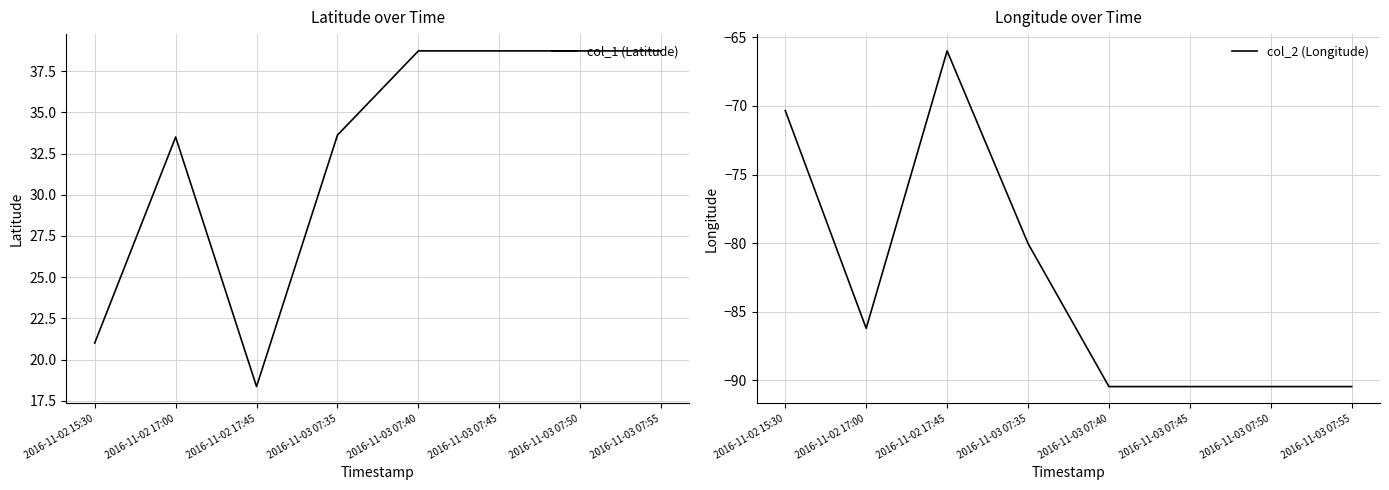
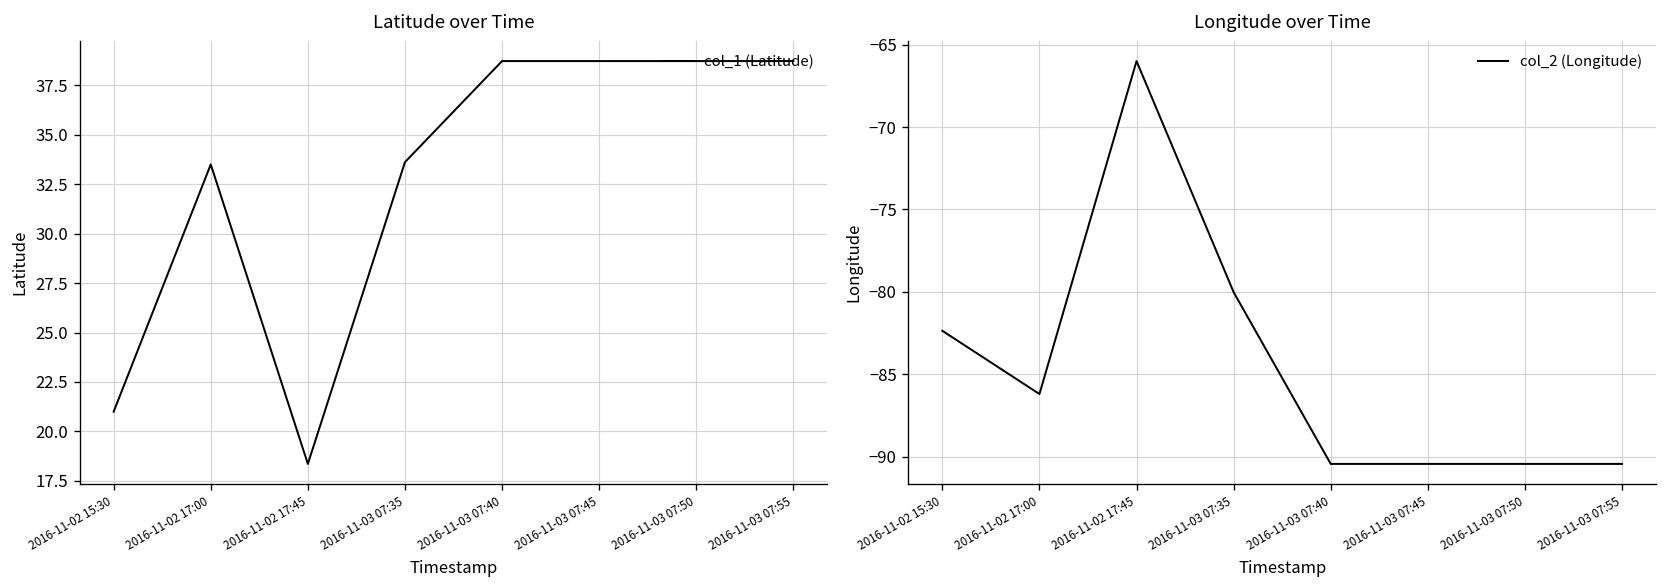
Longitude over Time, 2016-11-02 15:30: -70.3 -> -82.4
